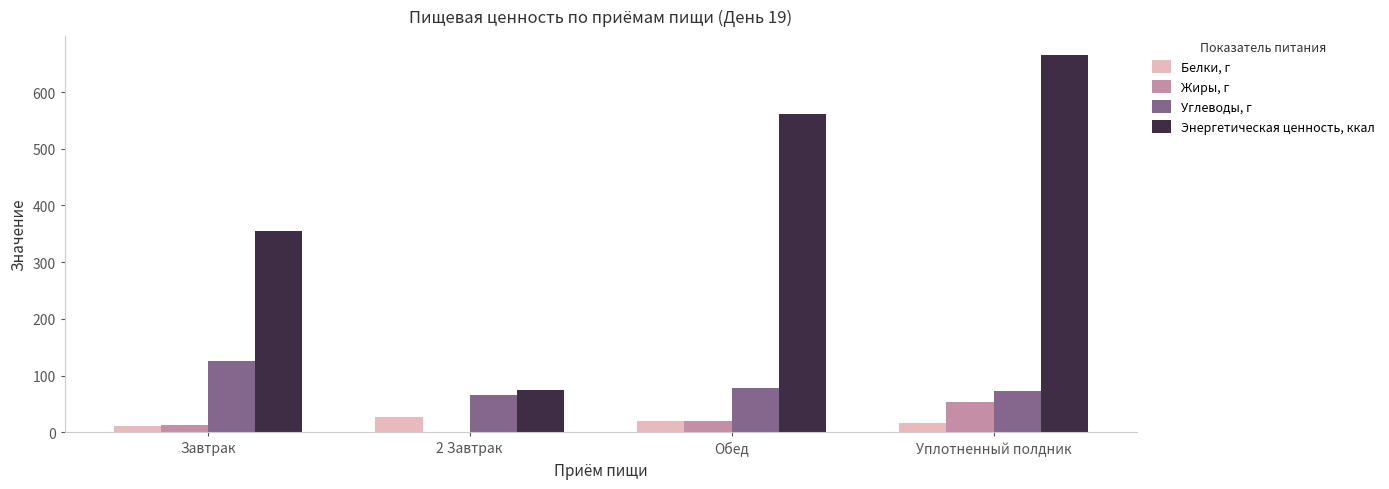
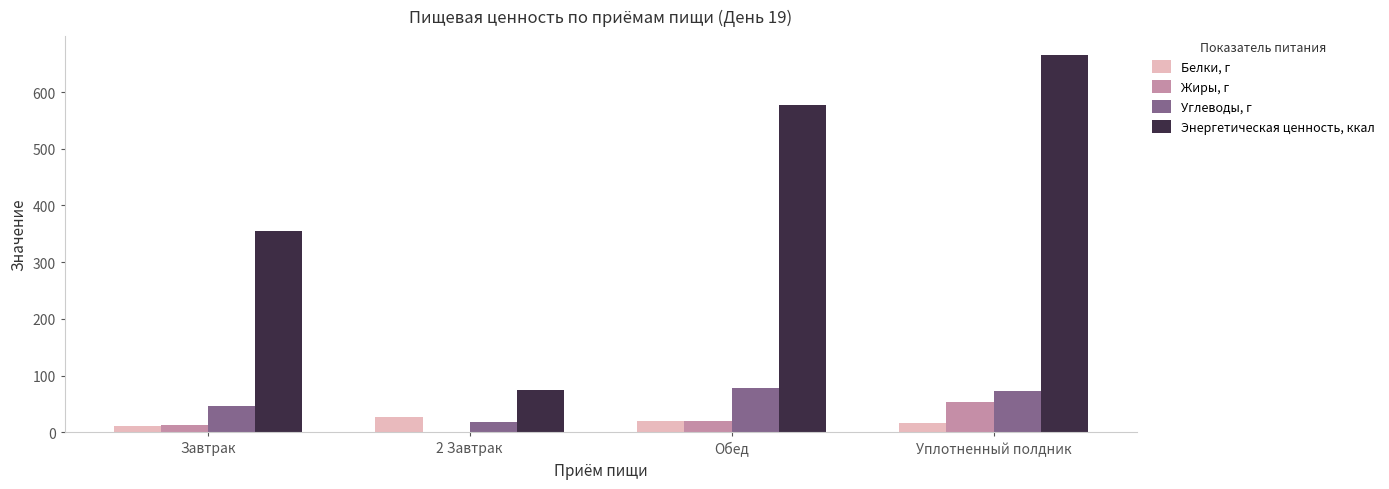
Углеводы, г, Завтрак: 130 -> 50
Углеводы, г, 2 Завтрак: 70 -> 20
Энергетическая ценность, ккал, Обед: 560 -> 580
